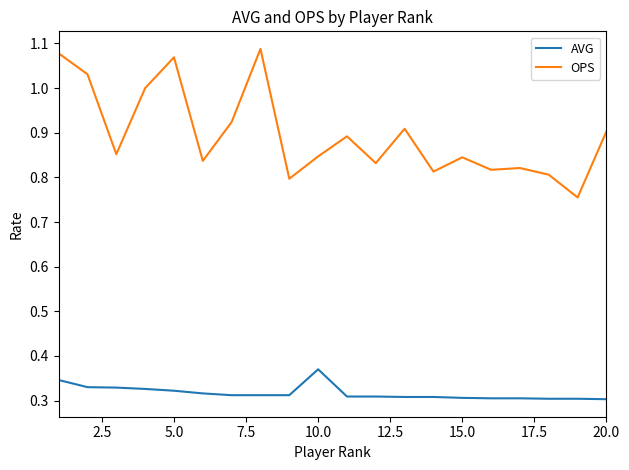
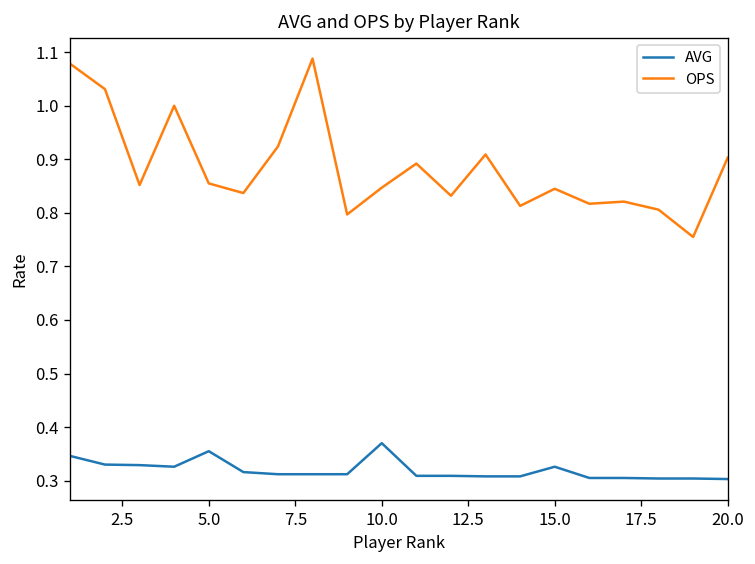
AVG, 5.0: 0.32 -> 0.36
OPS, 5.0: 1.07 -> 0.86
AVG, 15.0: 0.31 -> 0.33
